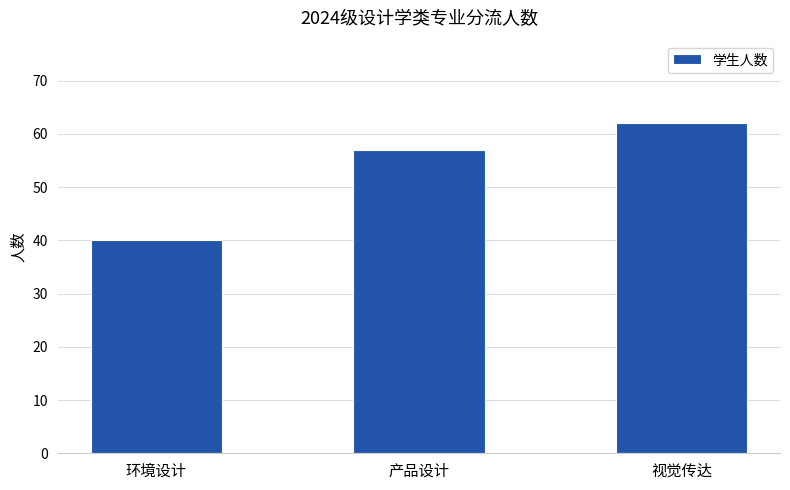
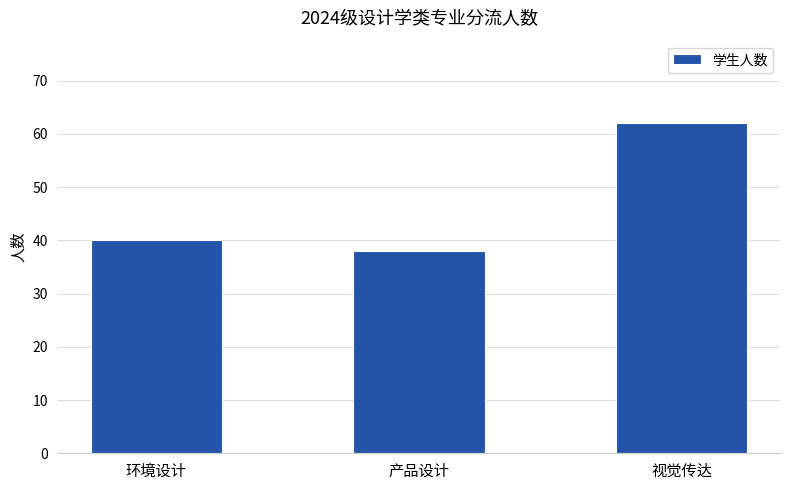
产品设计: 57 -> 38
